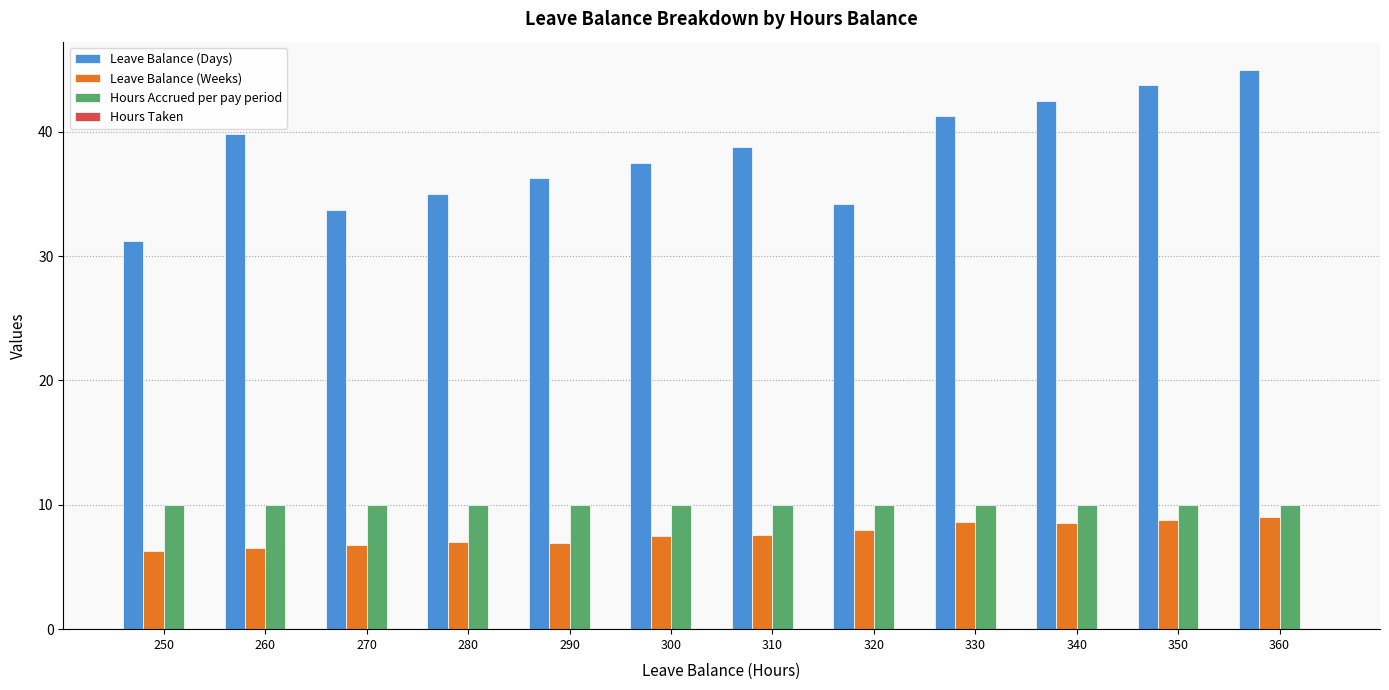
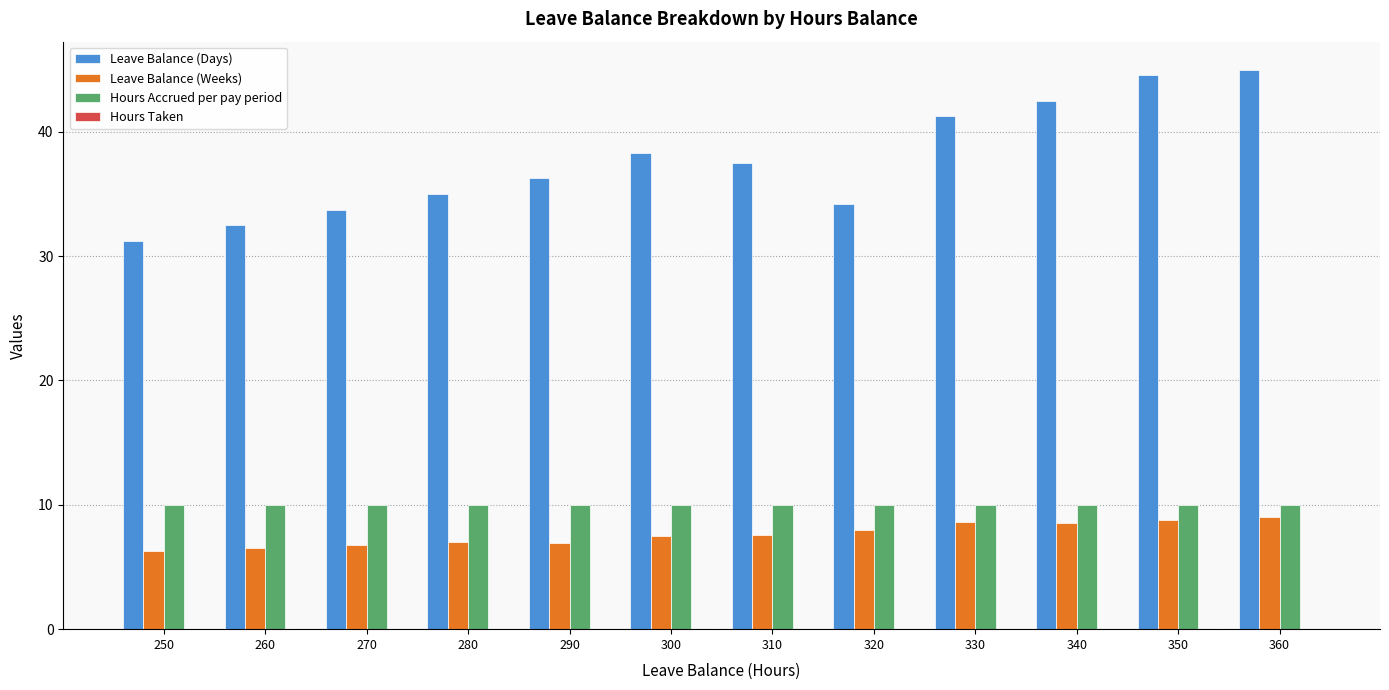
Leave Balance (Days), 260: 39.8 -> 32.5
Leave Balance (Days), 300: 37.5 -> 38.3
Leave Balance (Days), 310: 38.8 -> 37.5
Leave Balance (Days), 350: 43.8 -> 44.6
